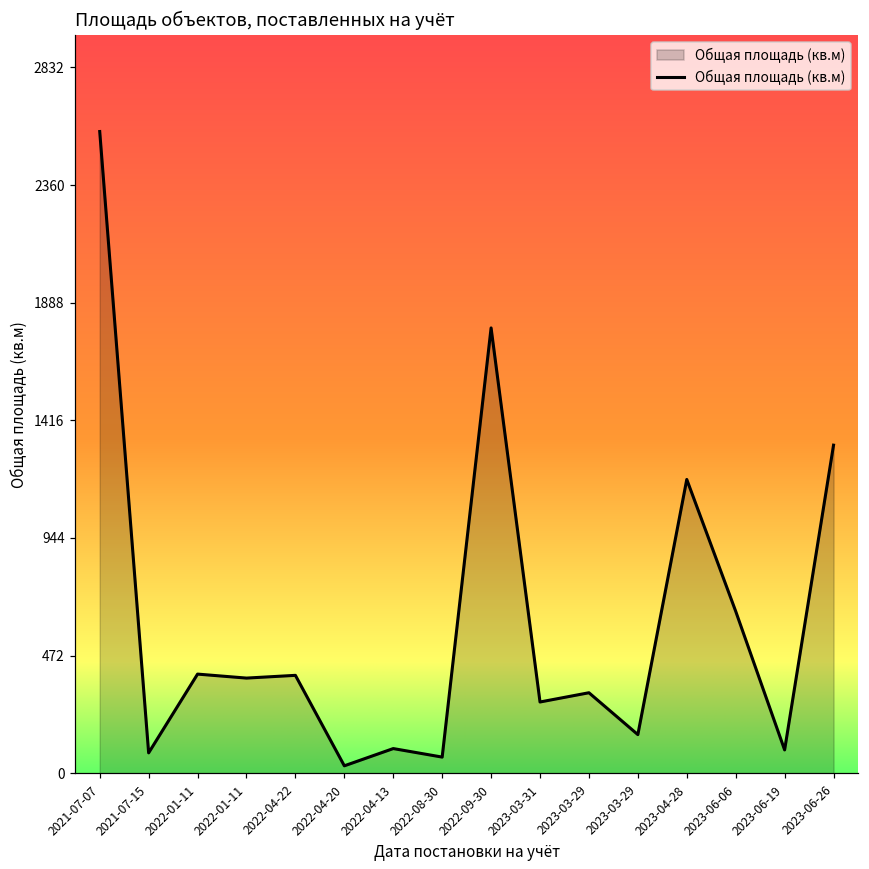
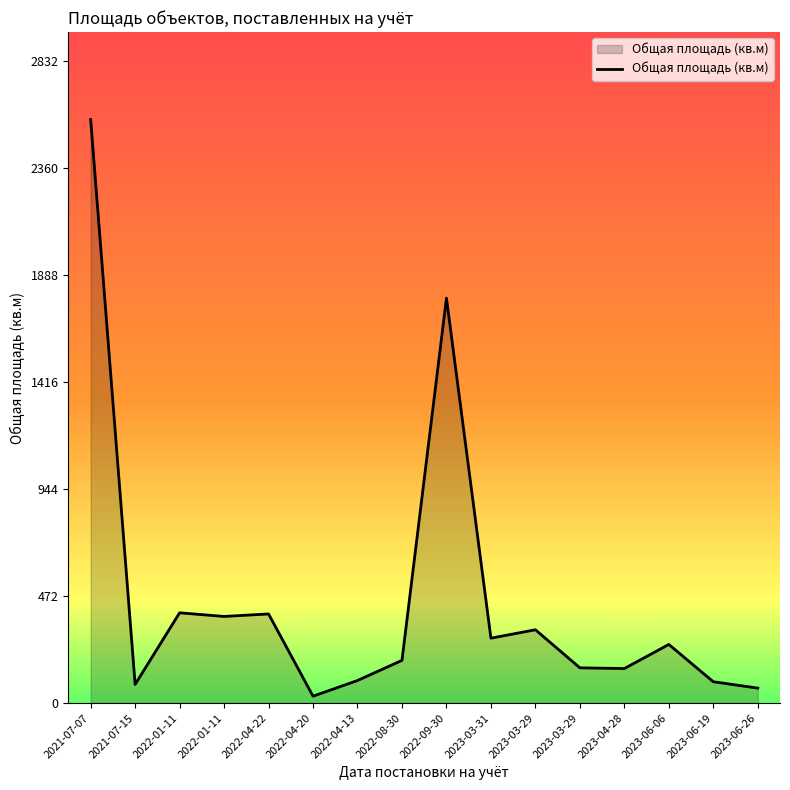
2022-08-30: 70 -> 190
2023-04-28: 1180 -> 150
2023-06-06: 650 -> 260
2023-06-26: 1320 -> 70
